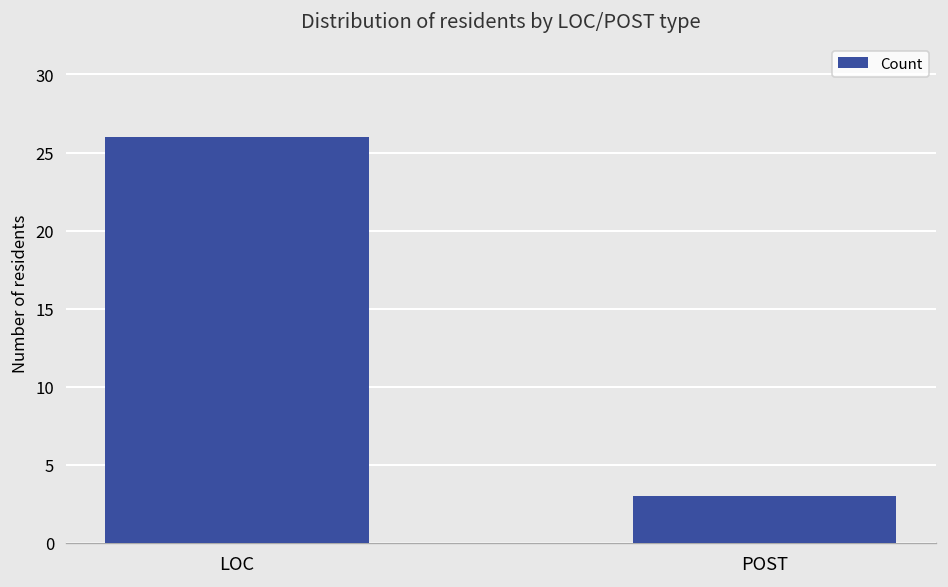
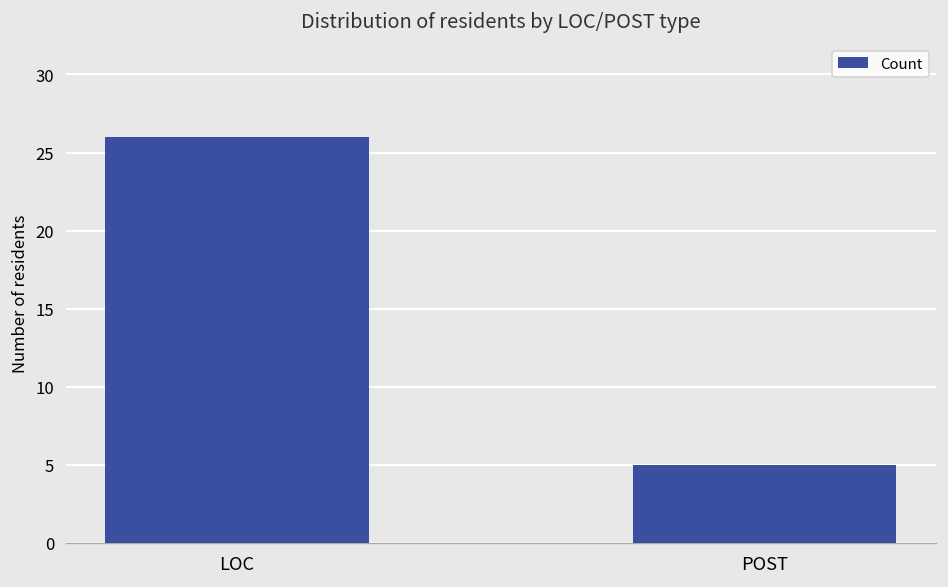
POST: 3 -> 5
